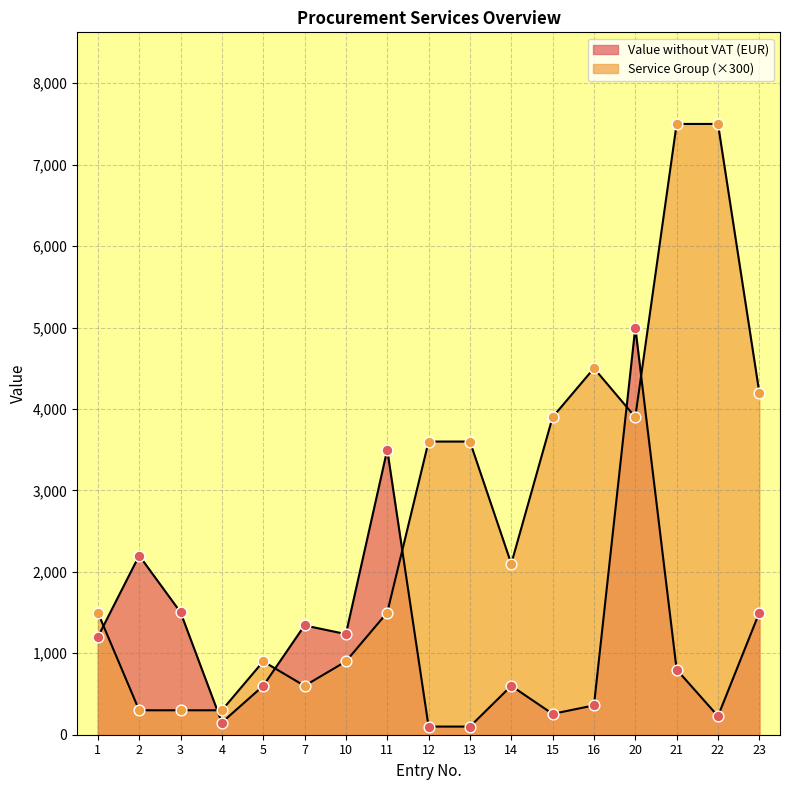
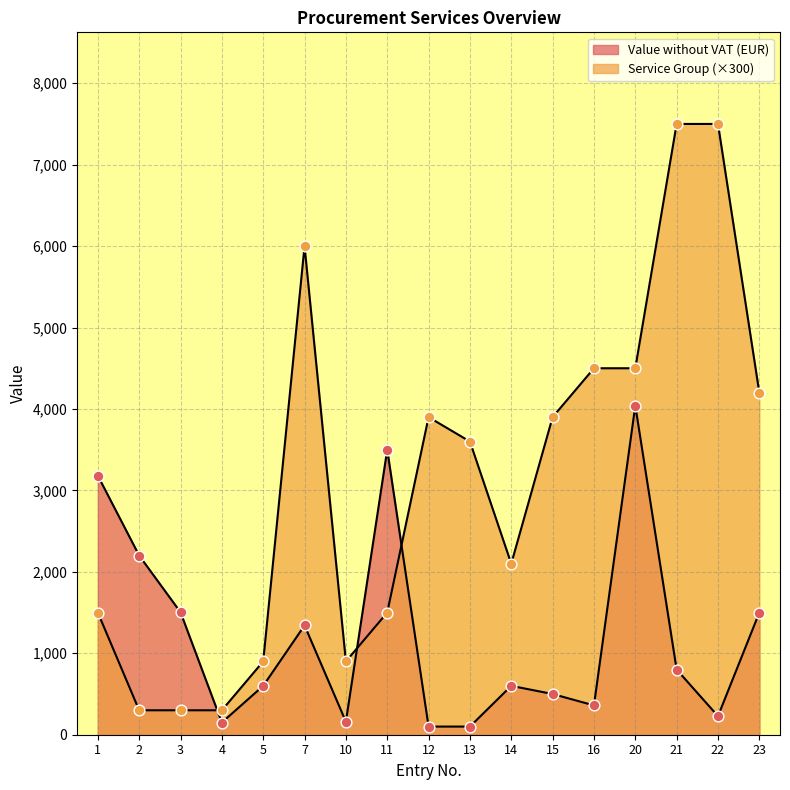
Value without VAT (EUR), 1: 1,200 -> 3,200
Service Group (×300), 7: 600 -> 6,000
Value without VAT (EUR), 10: 1,200 -> 200
Service Group (×300), 12: 3,600 -> 3,900
Value without VAT (EUR), 15: 300 -> 500
Value without VAT (EUR), 20: 5,000 -> 4,000
Service Group (×300), 20: 3,900 -> 4,500
